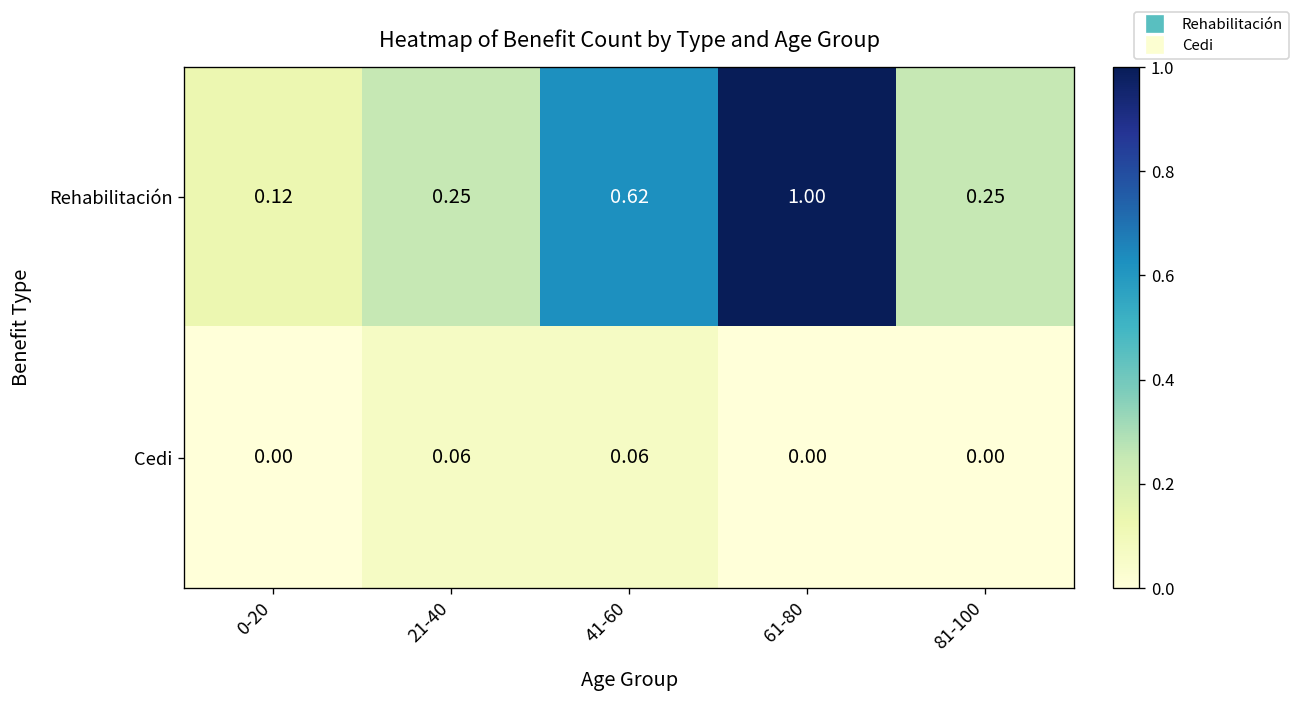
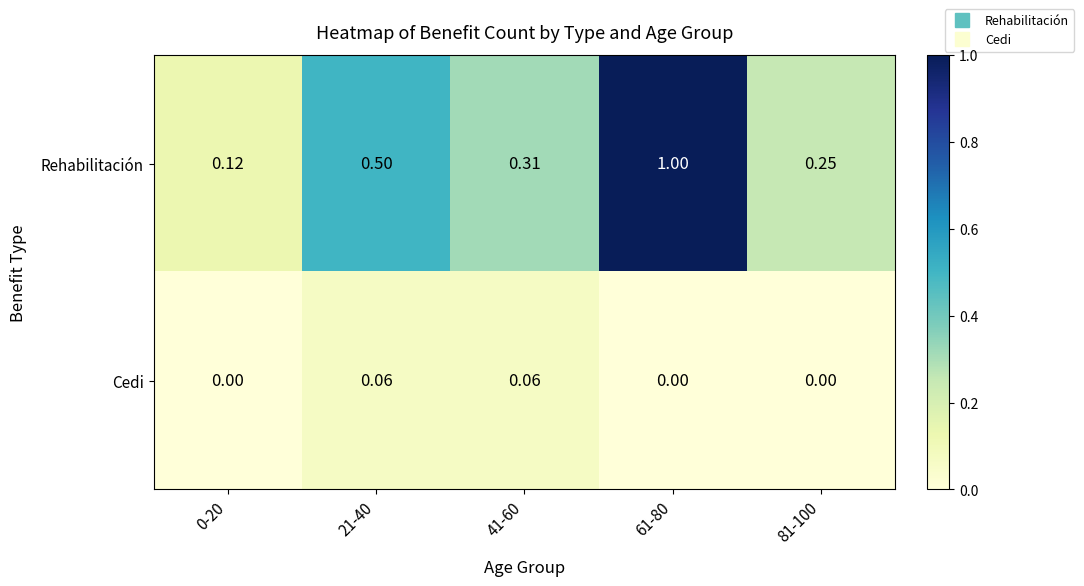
Rehabilitación, 21-40: 0.25 -> 0.50
Rehabilitación, 41-60: 0.62 -> 0.31
